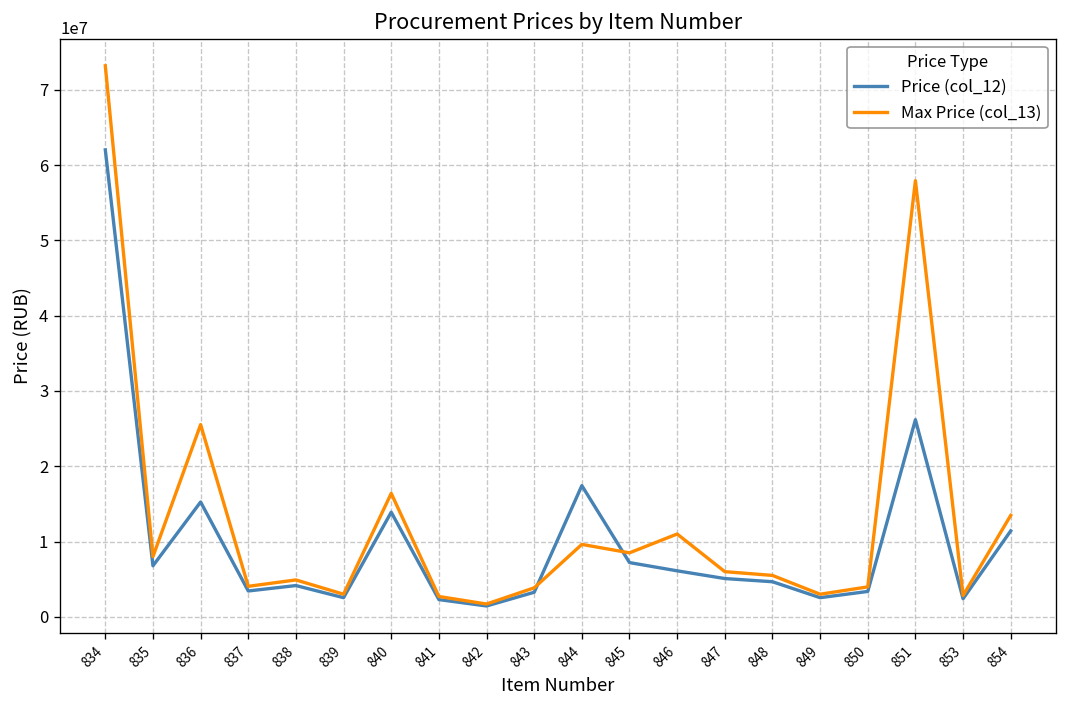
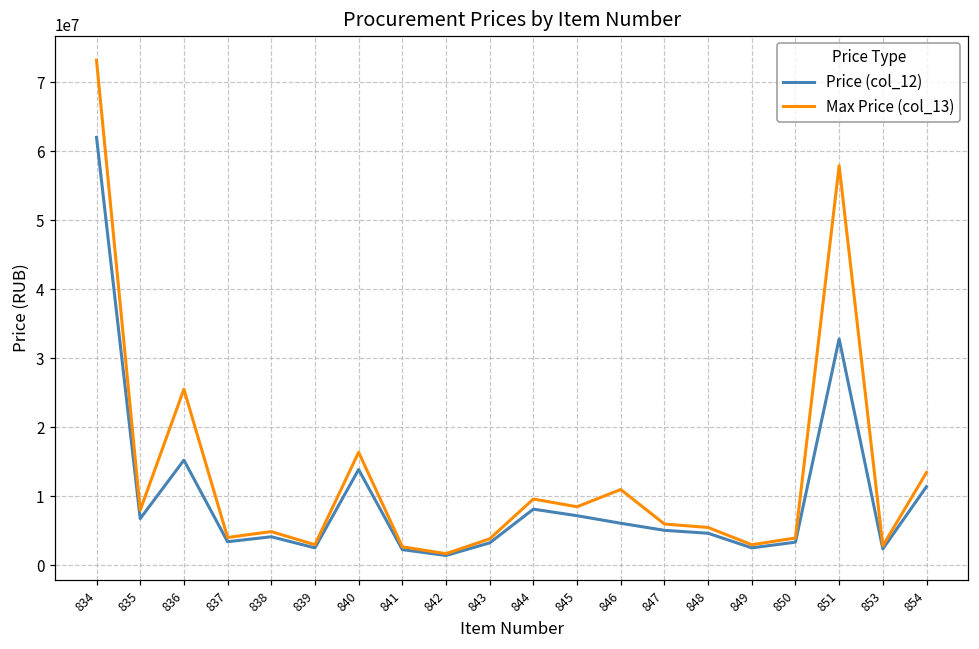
Price (col_12), 844: 17000000 -> 8000000
Price (col_12), 851: 26000000 -> 33000000
